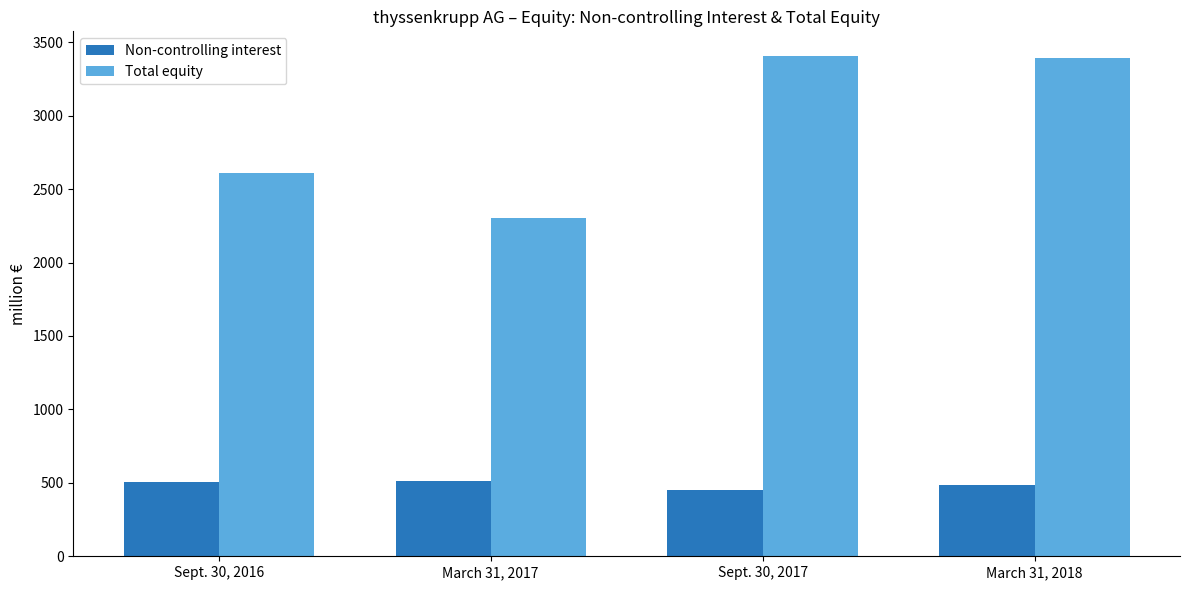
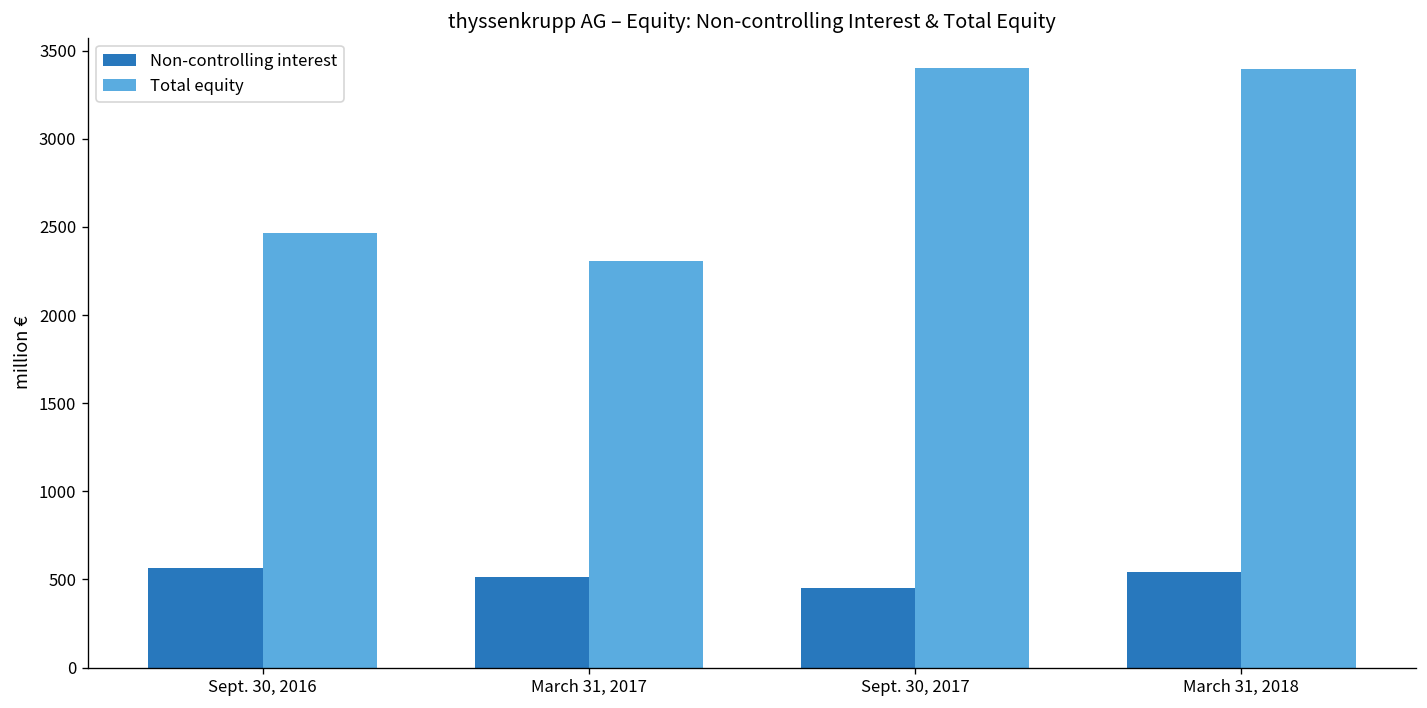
Non-controlling interest, Sept. 30, 2016: 510 -> 570
Total equity, Sept. 30, 2016: 2610 -> 2470
Non-controlling interest, March 31, 2018: 480 -> 540
